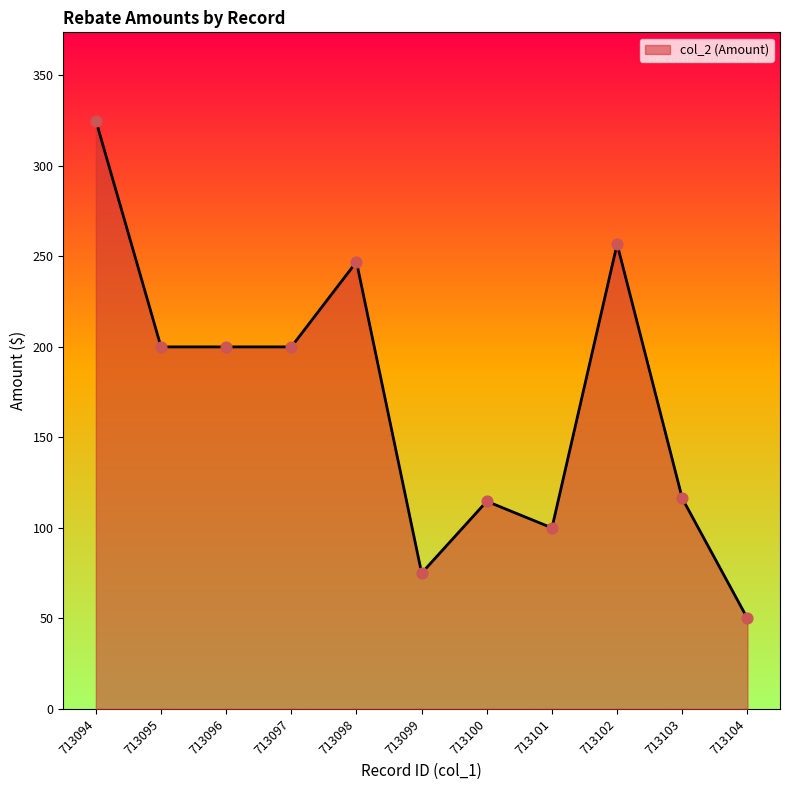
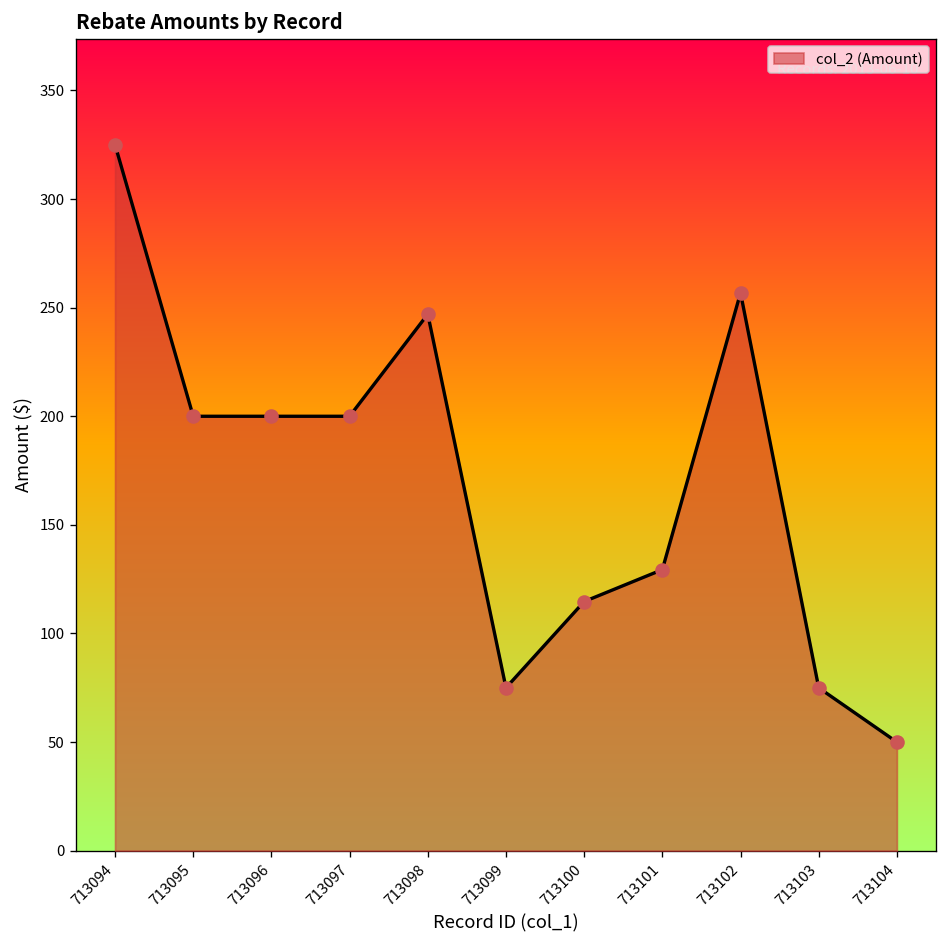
713101: 100 -> 129
713103: 116 -> 75
